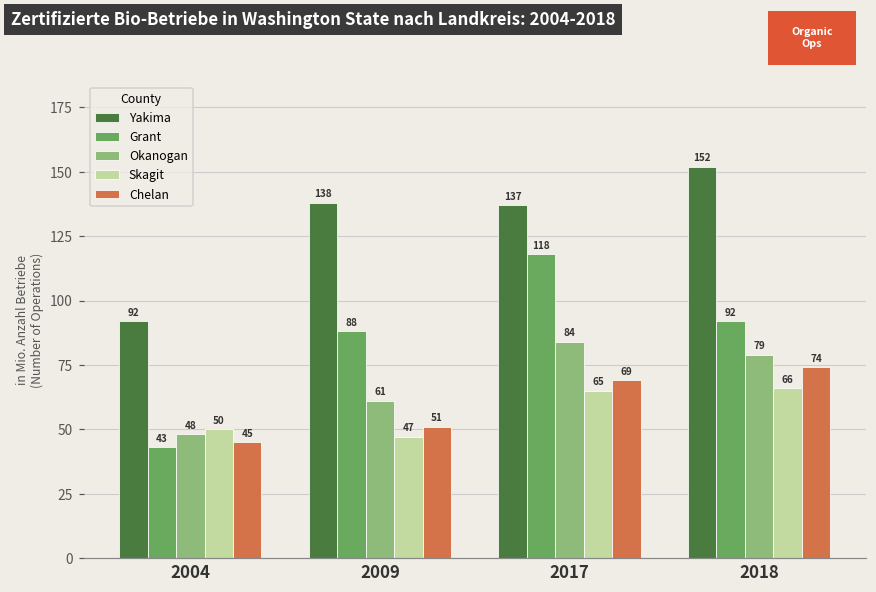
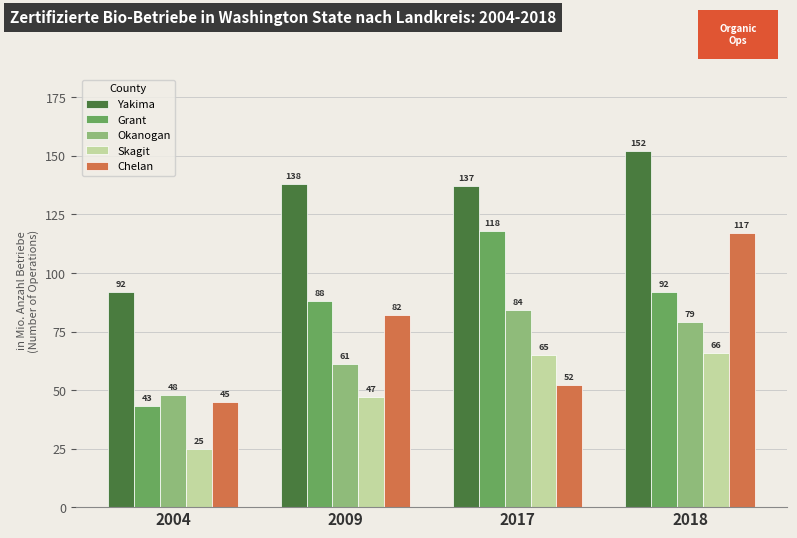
Skagit, 2004: 50 -> 25
Chelan, 2009: 51 -> 82
Chelan, 2017: 69 -> 52
Chelan, 2018: 74 -> 117
